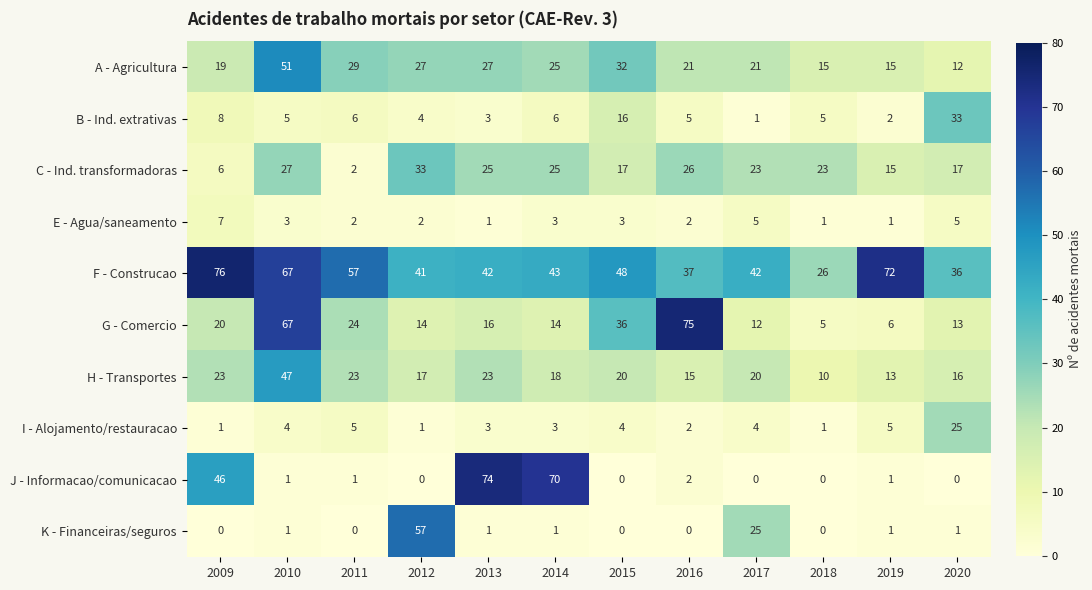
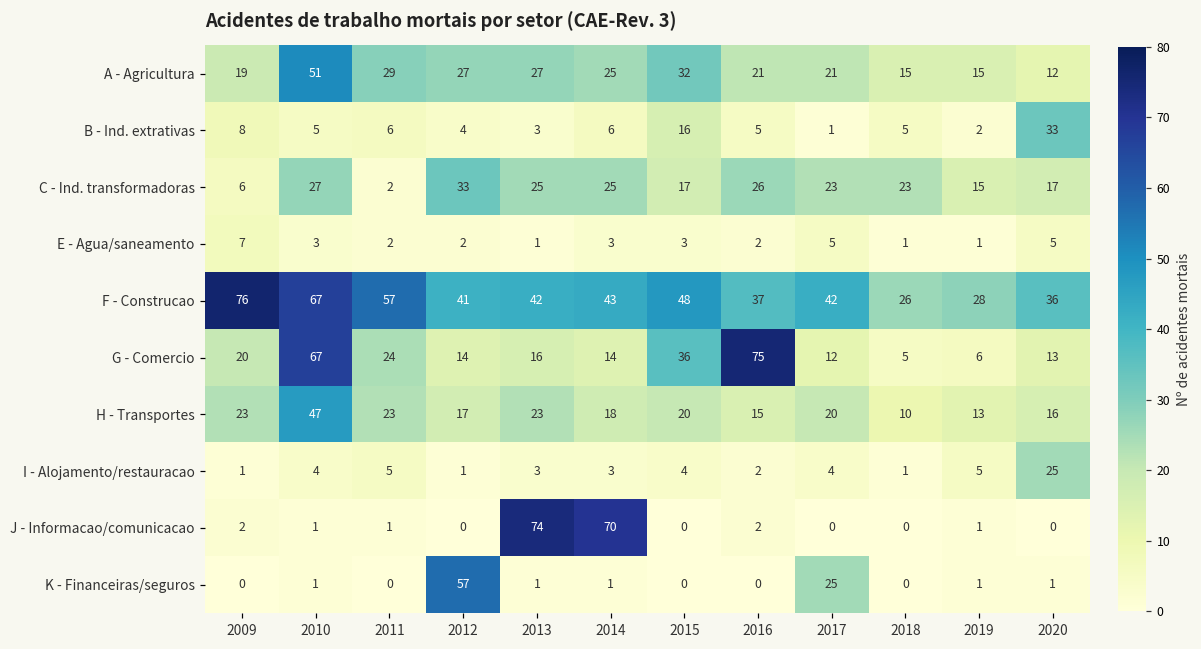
F - Construcao, 2019: 72 -> 28
J - Informacao/comunicacao, 2009: 46 -> 2
